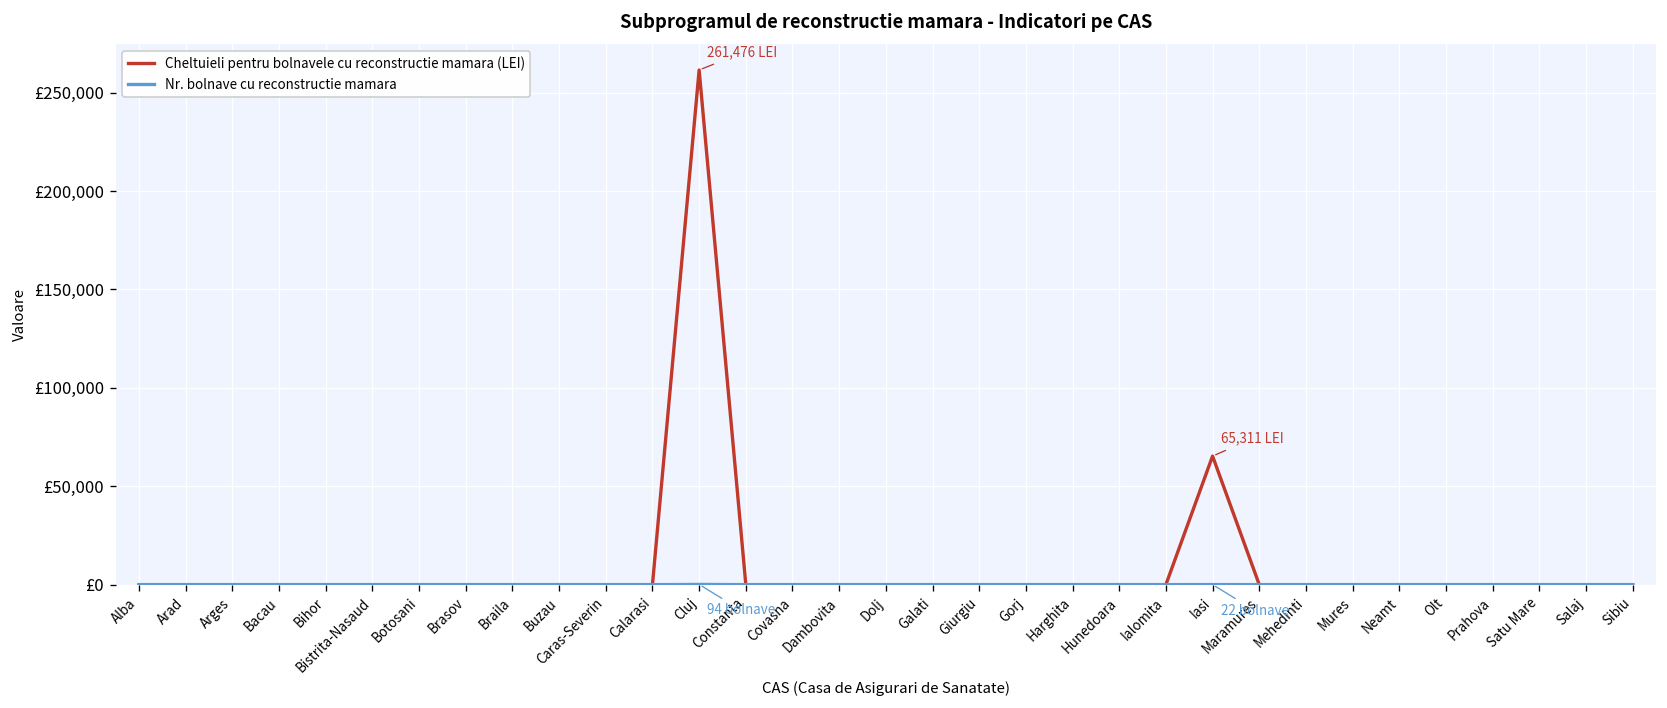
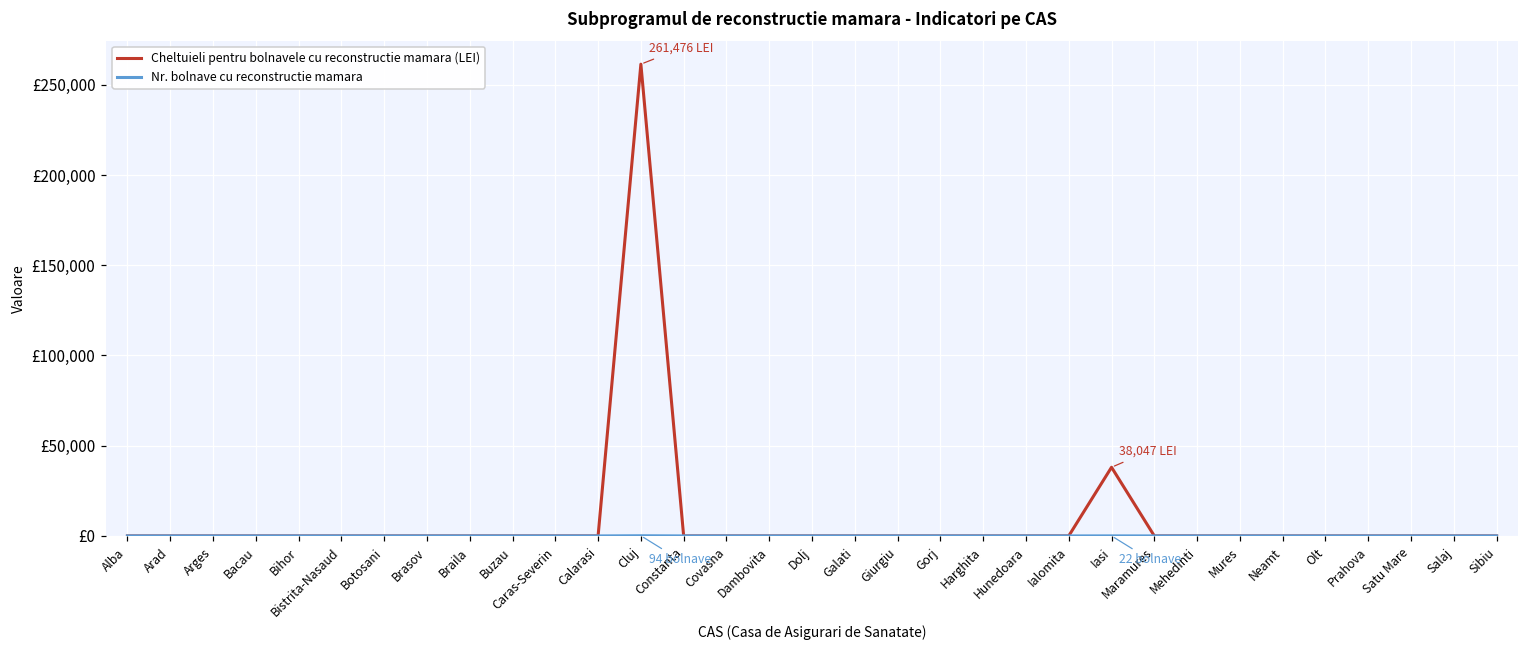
Cheltuieli pentru bolnavele cu reconstructie mamara (LEI), Iasi: 65,311 -> 38,047
